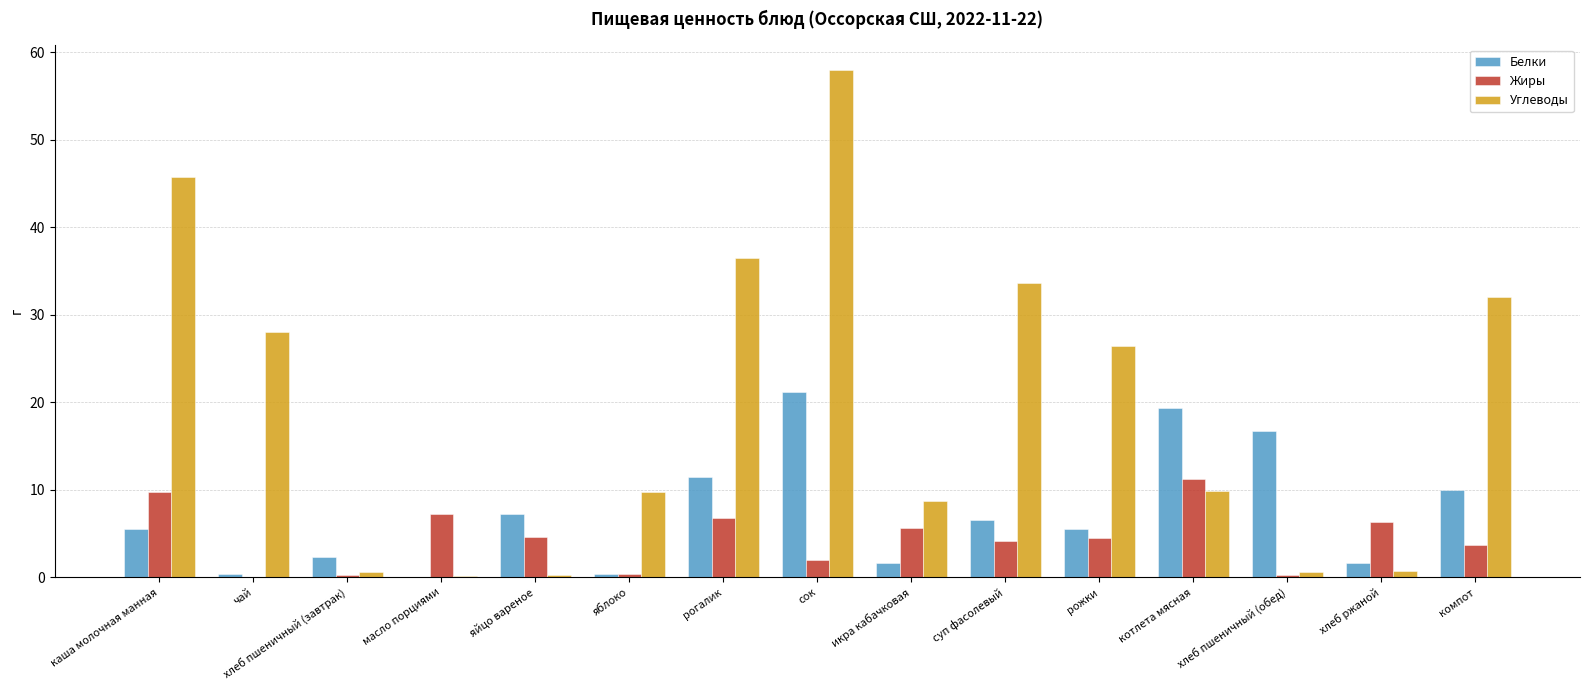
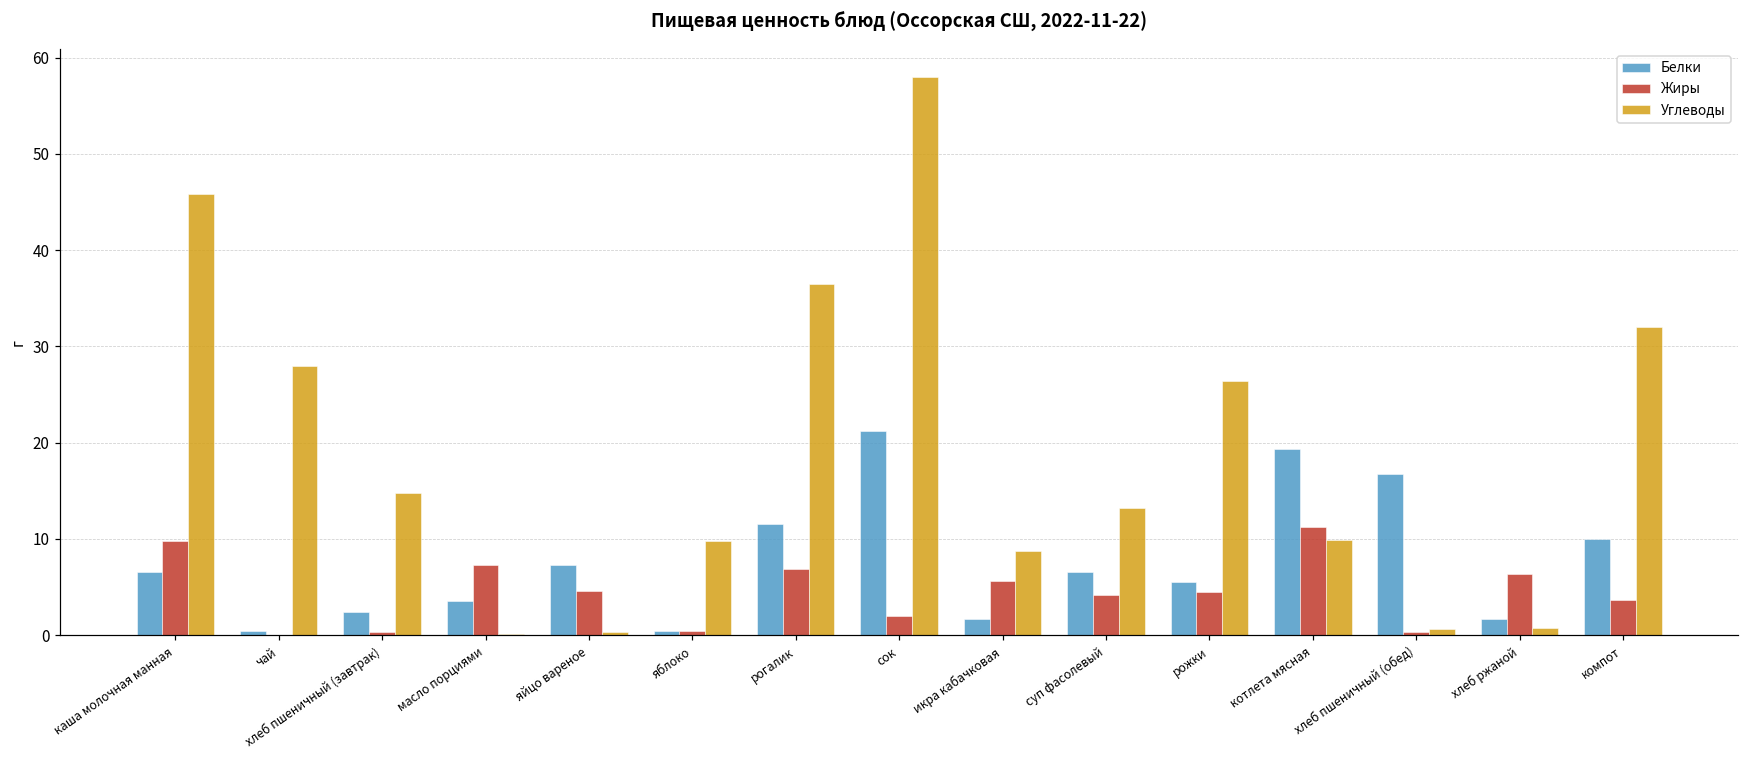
Белки, каша молочная манная: 6 -> 7
Углеводы, хлеб пшеничный (завтрак): 1 -> 15
Белки, масло порциями: 0 -> 4
Углеводы, суп фасолевый: 34 -> 13
